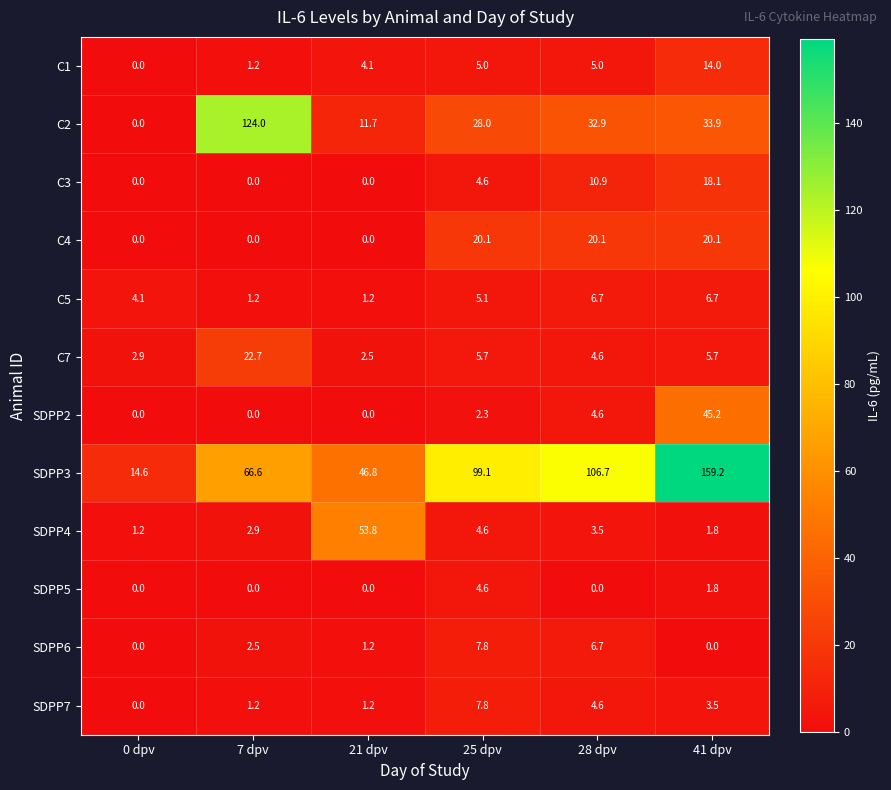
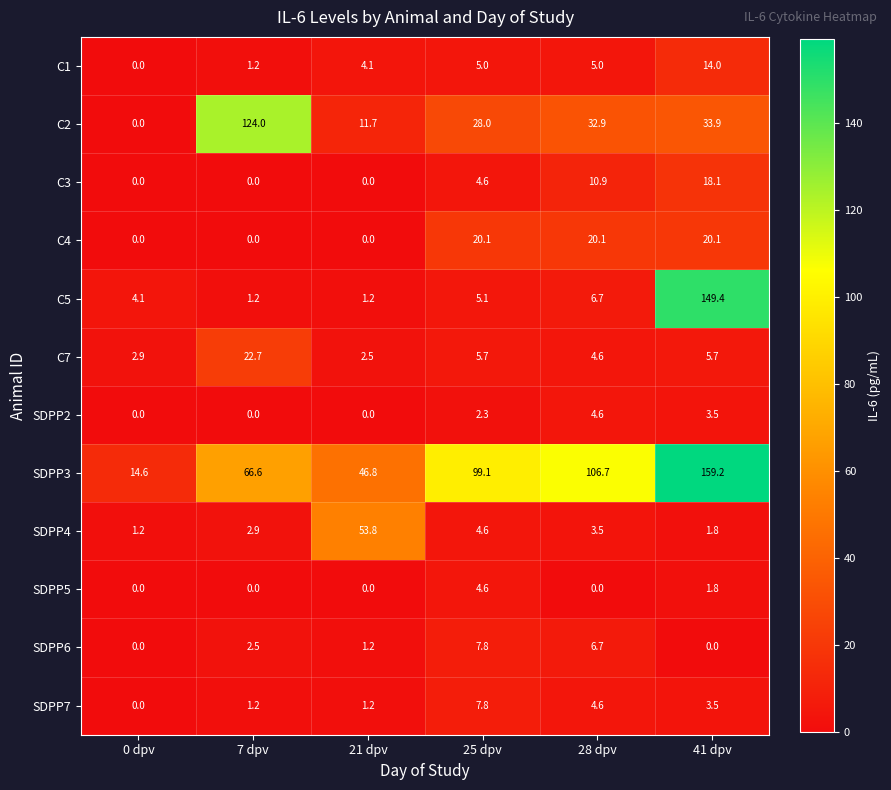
C5, 41 dpv: 6.7 -> 149.4
SDPP2, 41 dpv: 45.2 -> 3.5
